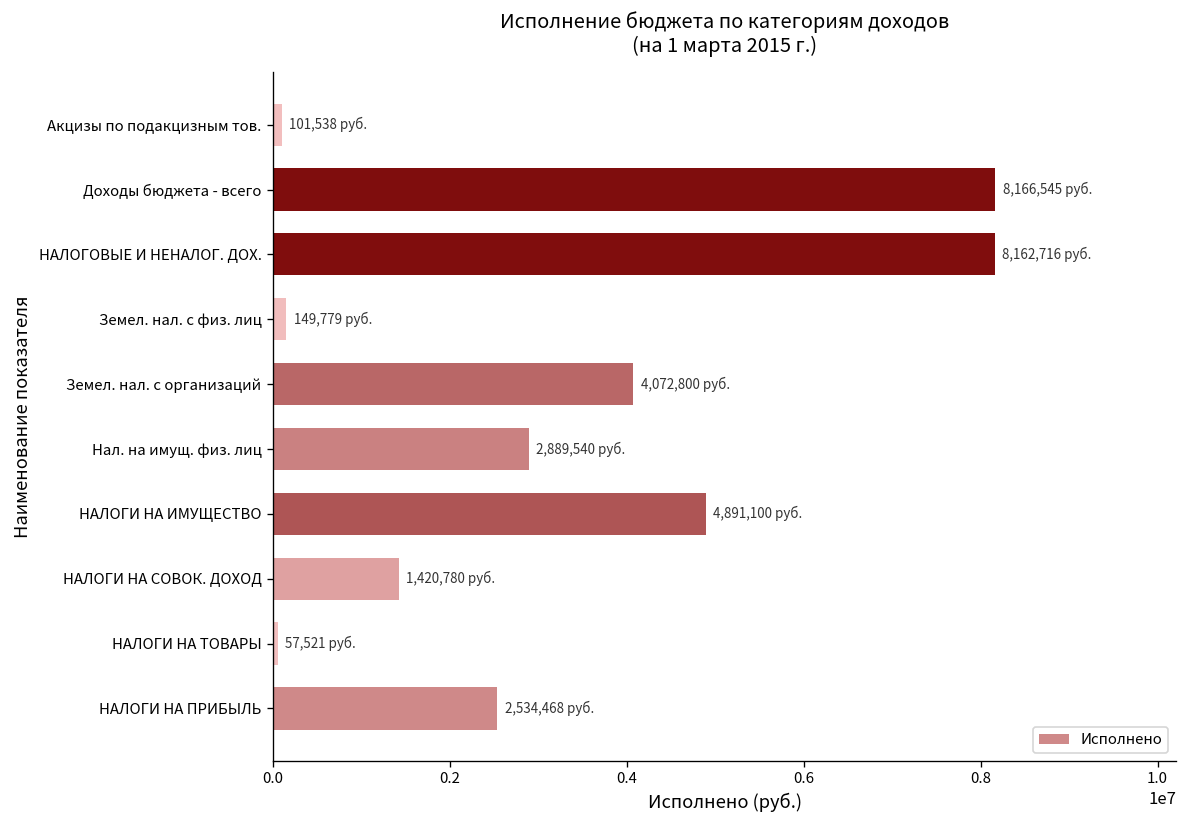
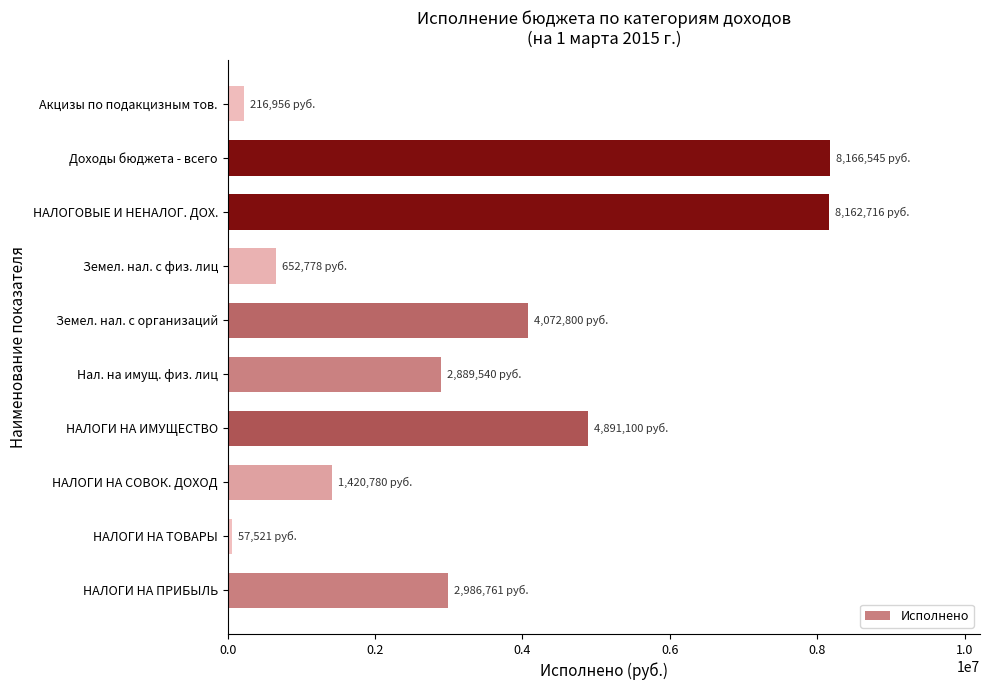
Акцизы по подакцизным тов.: 101,538 -> 216,956
Земел. нал. с физ. лиц: 149,779 -> 652,778
НАЛОГИ НА ПРИБЫЛЬ: 2,534,468 -> 2,986,761
